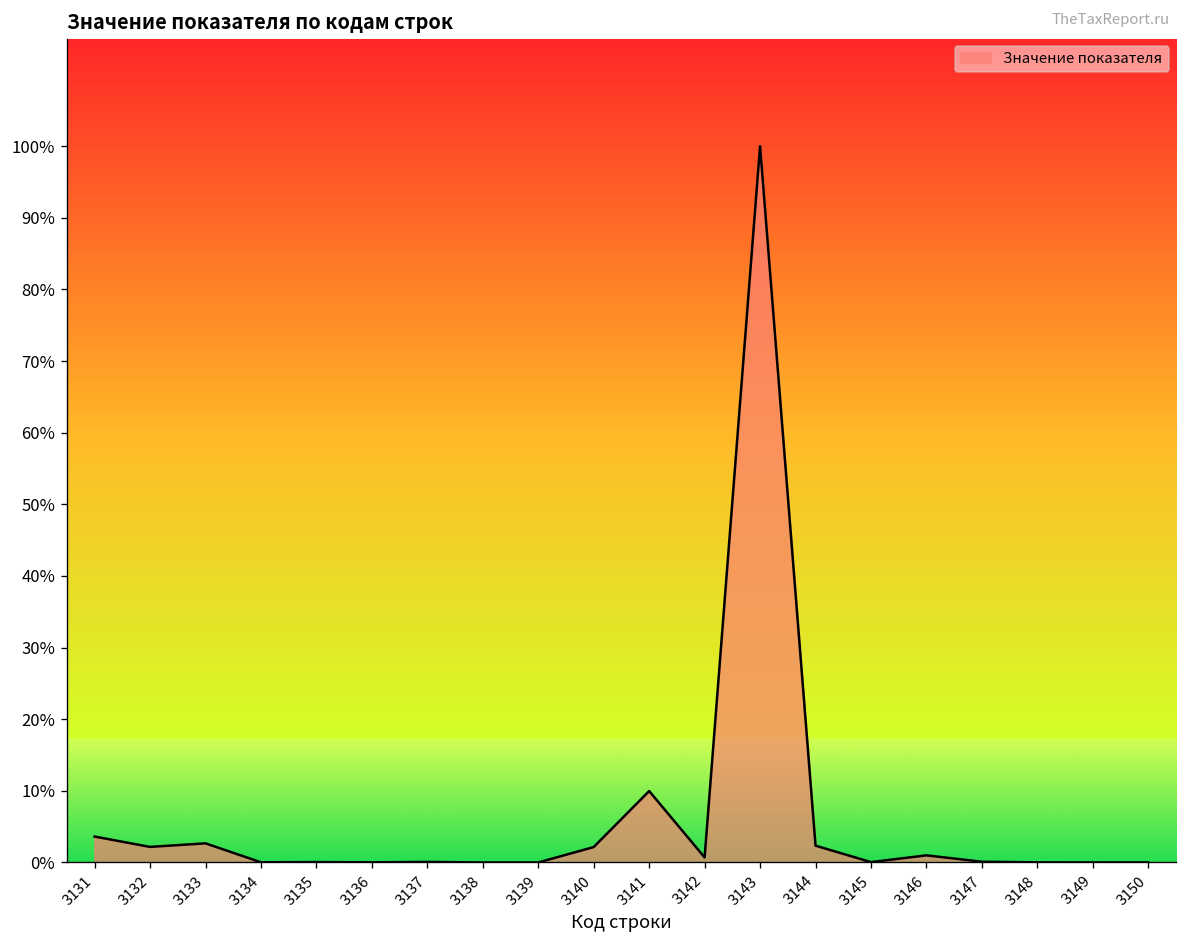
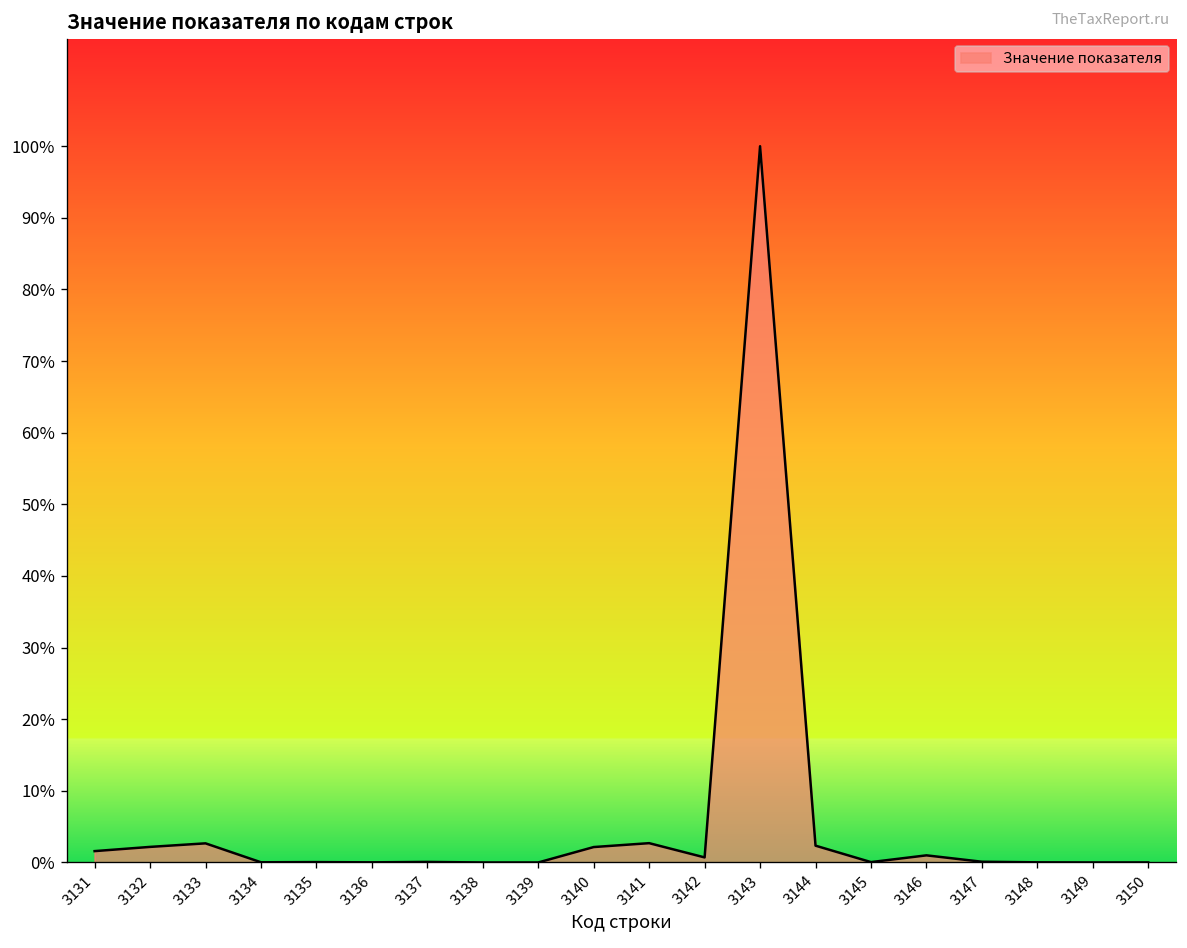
3131: 4% -> 2%
3141: 10% -> 3%
